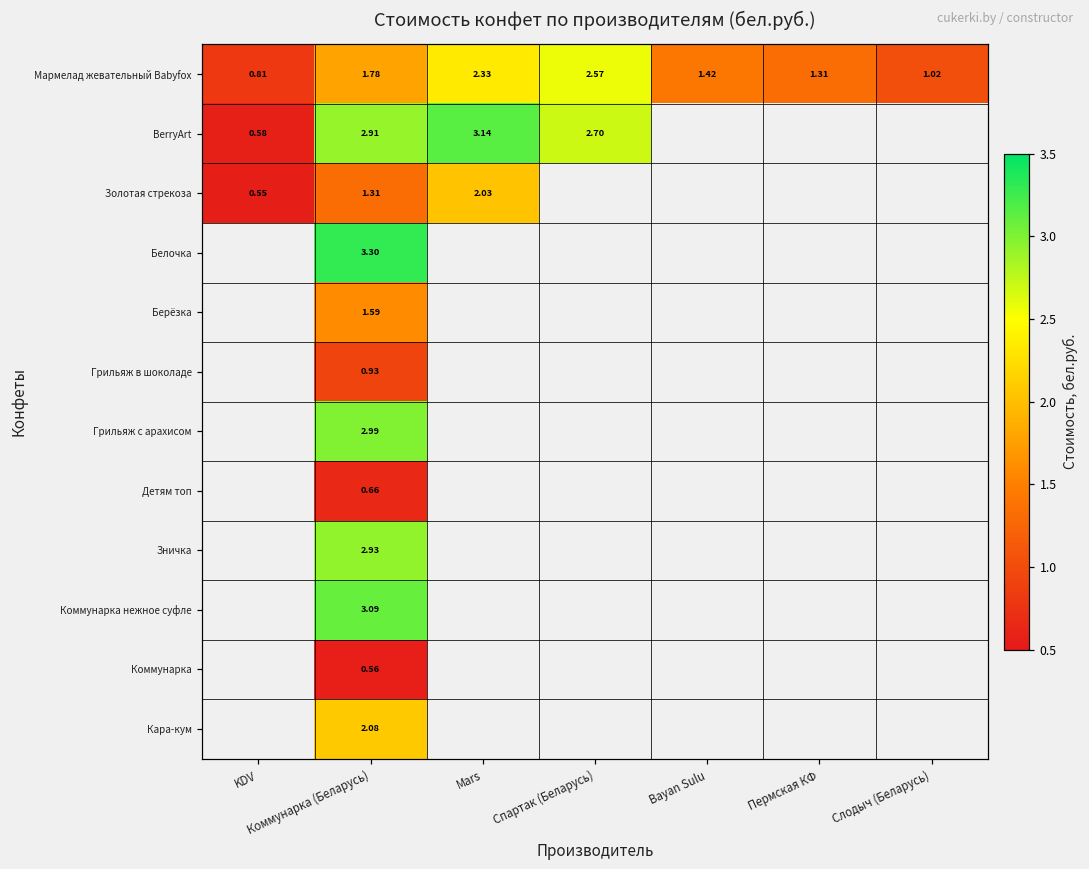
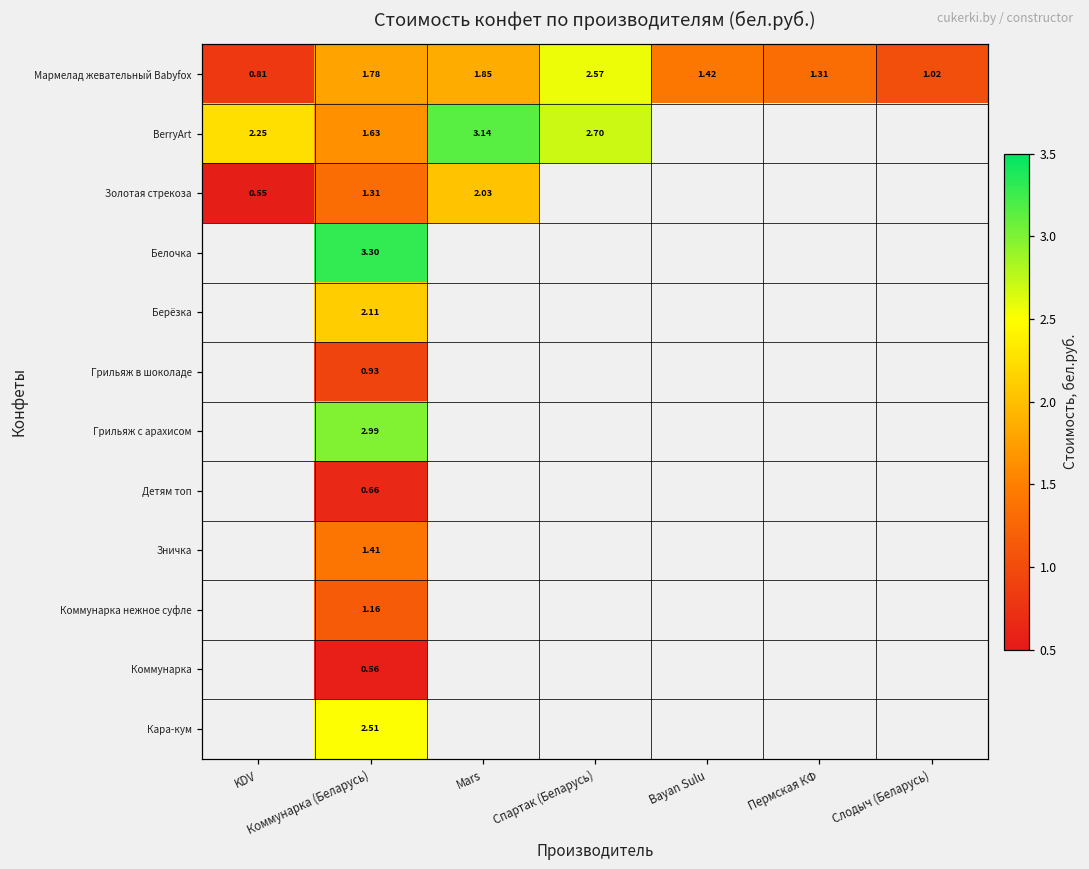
Мармелад жевательный Babyfox, Mars: 2.33 -> 1.85
BerryArt, KDV: 0.58 -> 2.25
BerryArt, Коммунарка (Беларусь): 2.91 -> 1.63
Берёзка, Коммунарка (Беларусь): 1.59 -> 2.11
Зничка, Коммунарка (Беларусь): 2.93 -> 1.41
Коммунарка нежное суфле, Коммунарка (Беларусь): 3.09 -> 1.16
Кара-кум, Коммунарка (Беларусь): 2.08 -> 2.51
